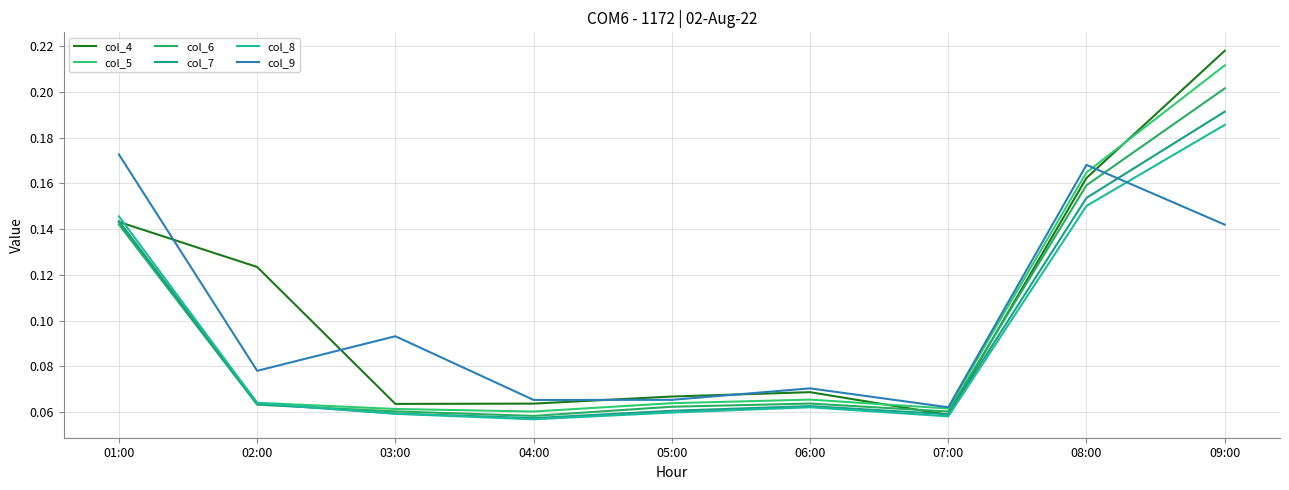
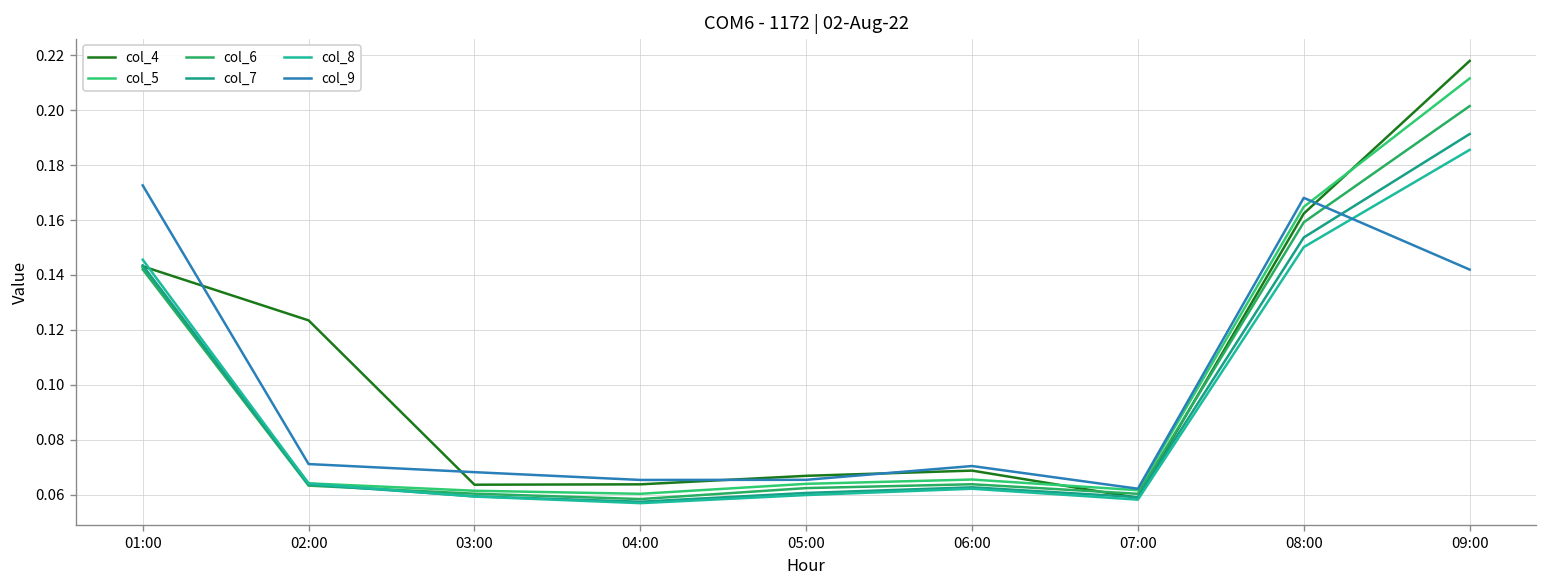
col_9, 02:00: 0.078 -> 0.071
col_9, 03:00: 0.093 -> 0.068
